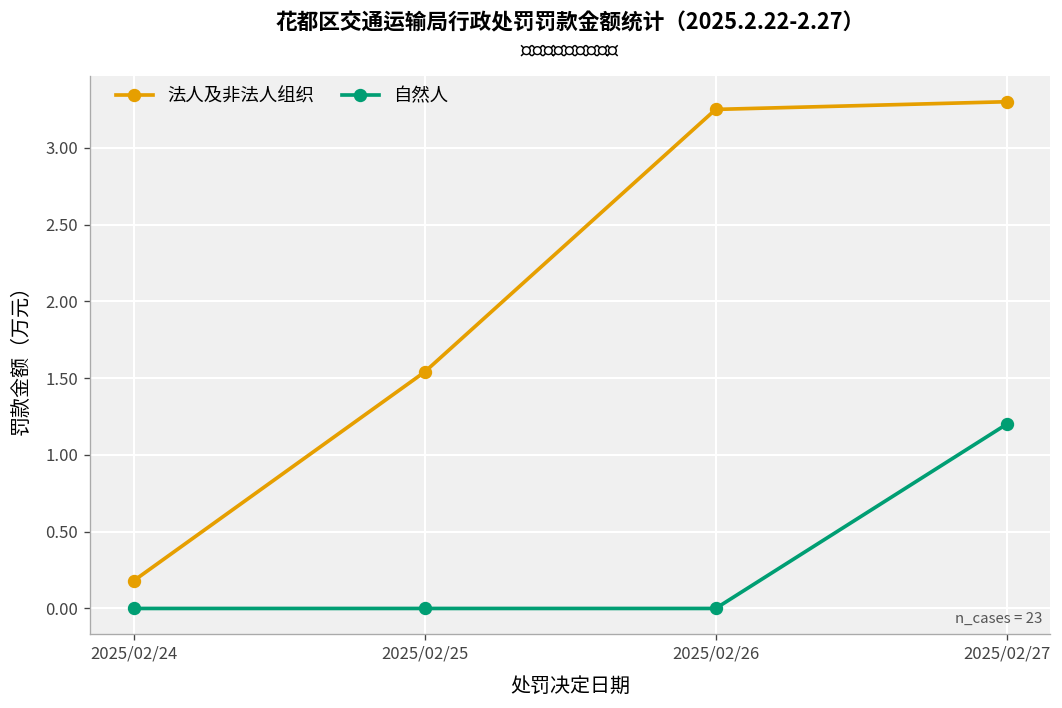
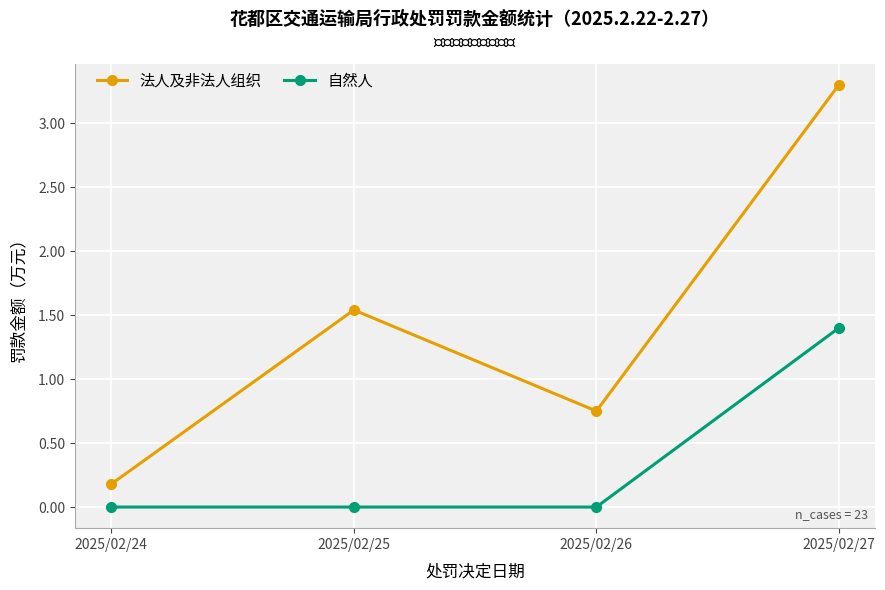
法人及非法人组织, 2025/02/26: 3.25 -> 0.75
自然人, 2025/02/27: 1.2 -> 1.4
